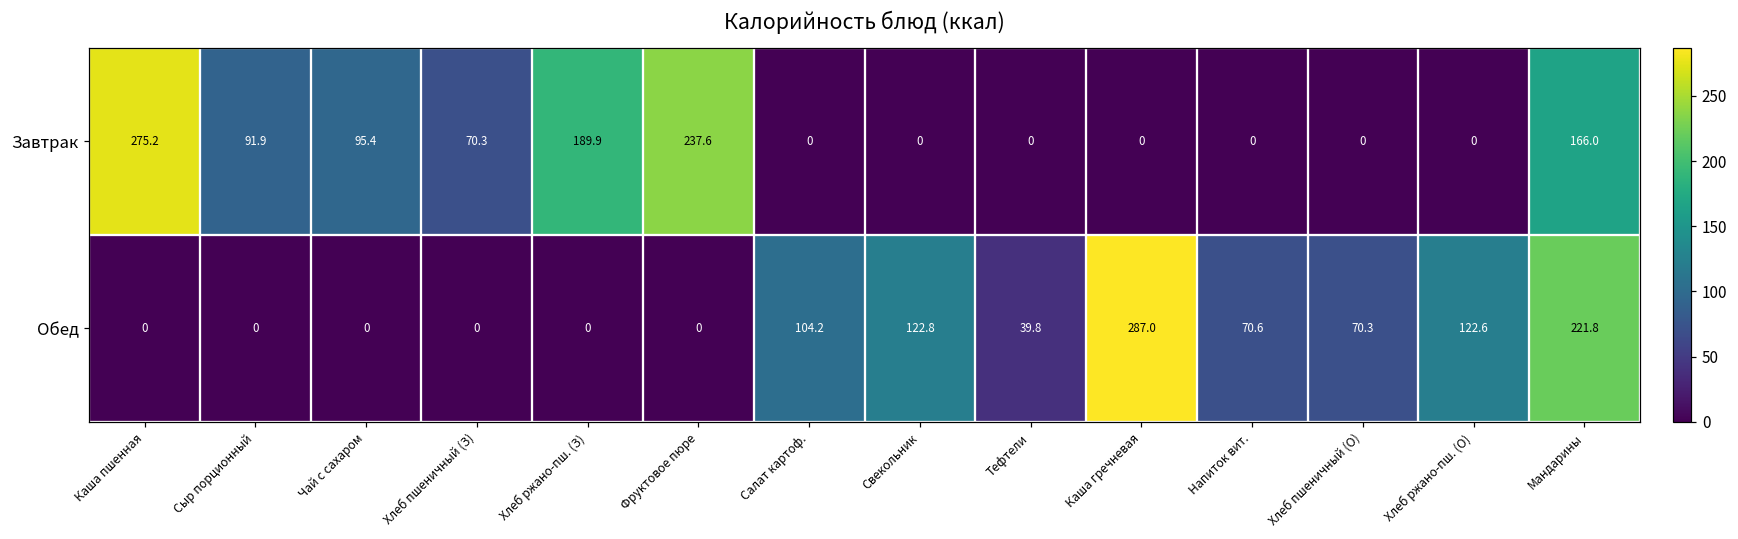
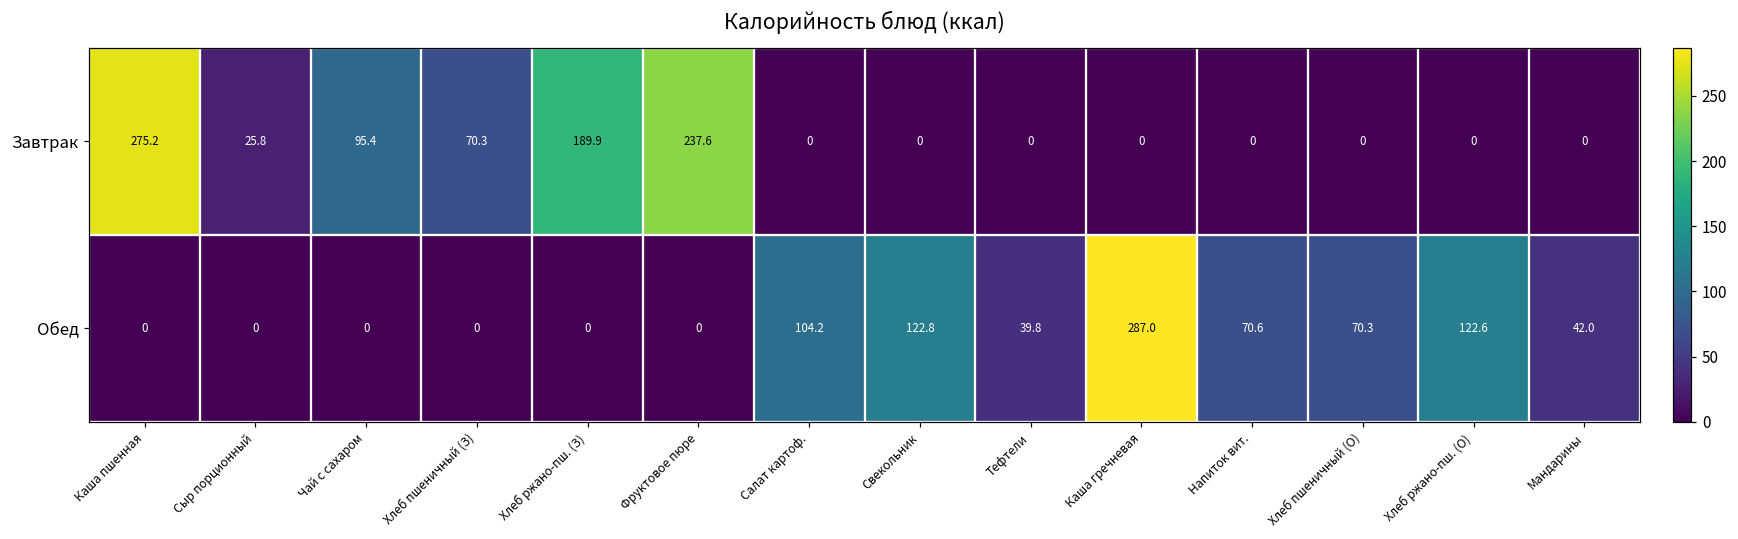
Завтрак, Сыр порционный: 91.9 -> 25.8
Завтрак, Мандарины: 166.0 -> 0
Обед, Мандарины: 221.8 -> 42.0
